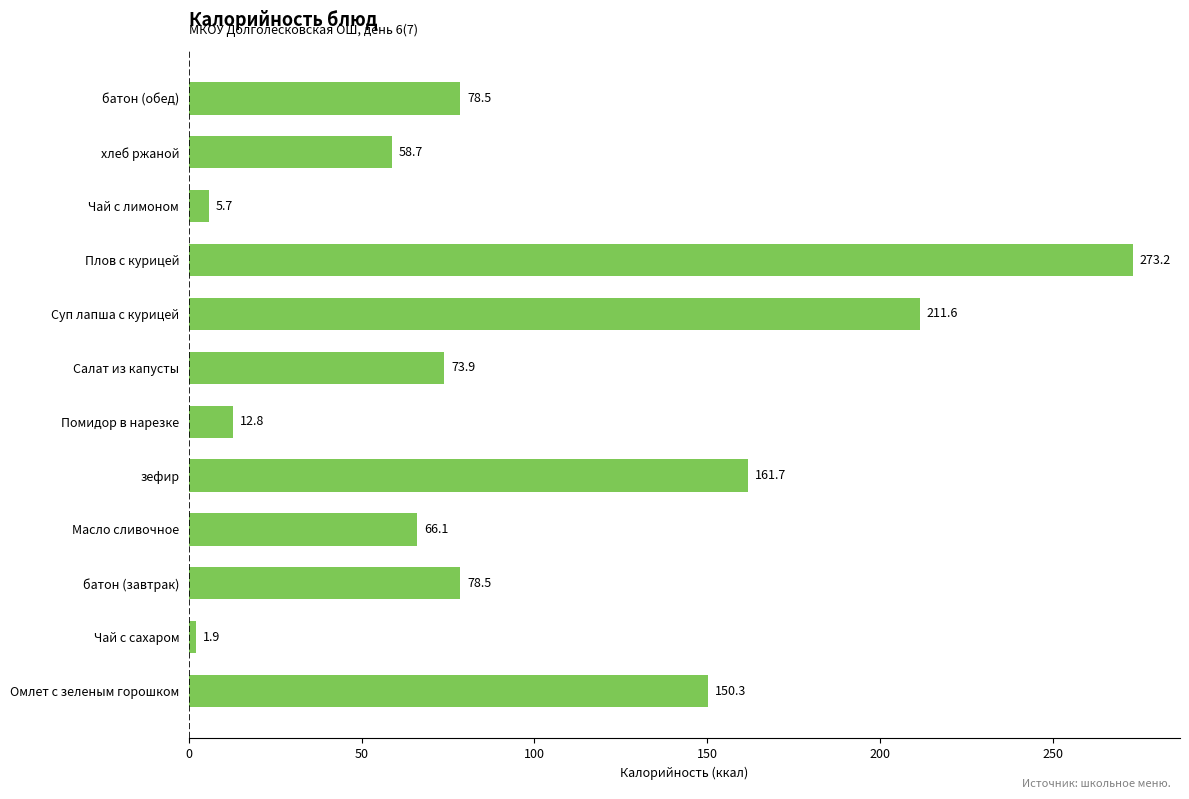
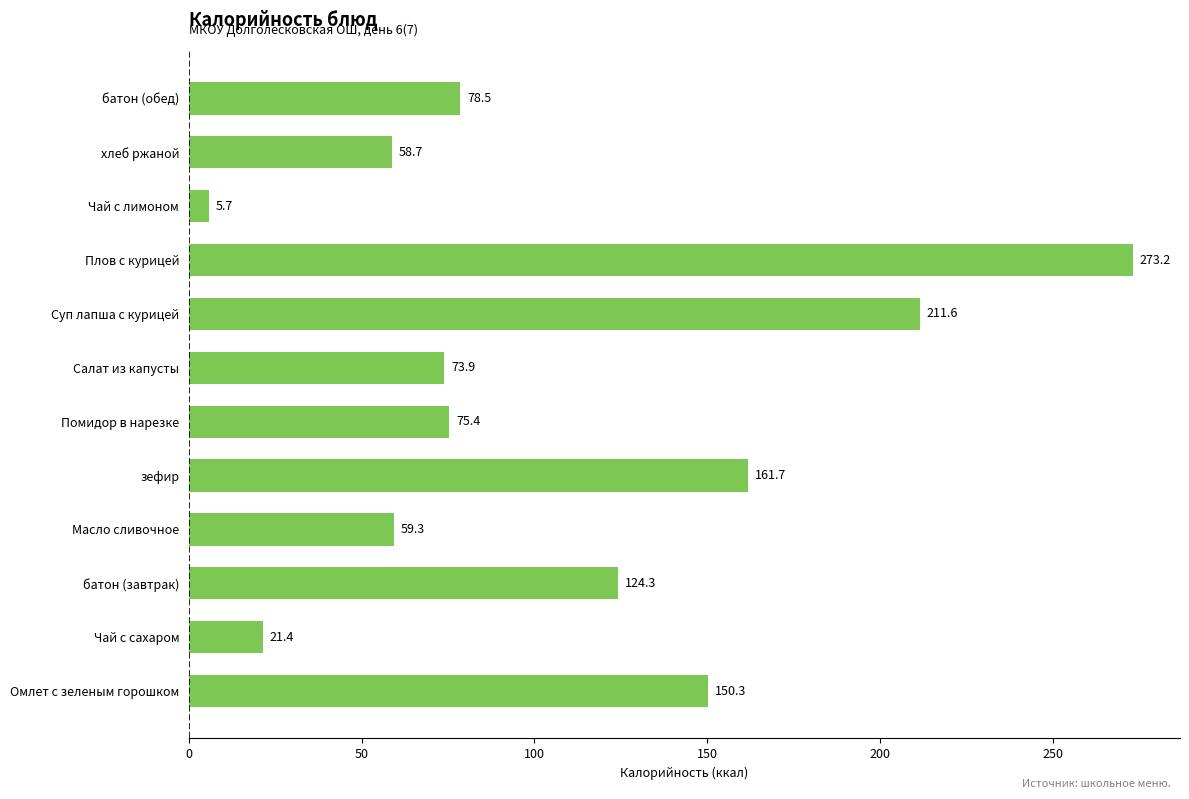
Помидор в нарезке: 12.8 -> 75.4
Масло сливочное: 66.1 -> 59.3
батон (завтрак): 78.5 -> 124.3
Чай с сахаром: 1.9 -> 21.4
